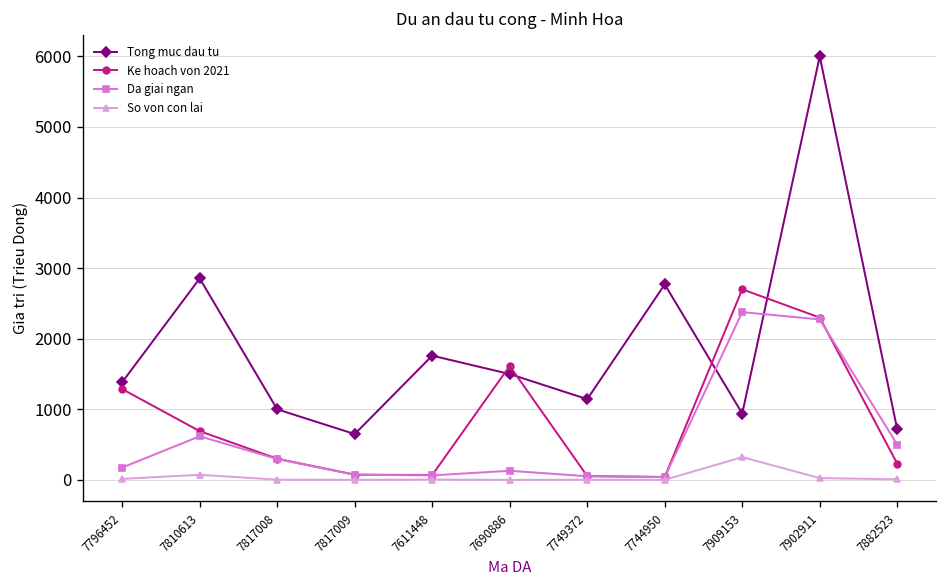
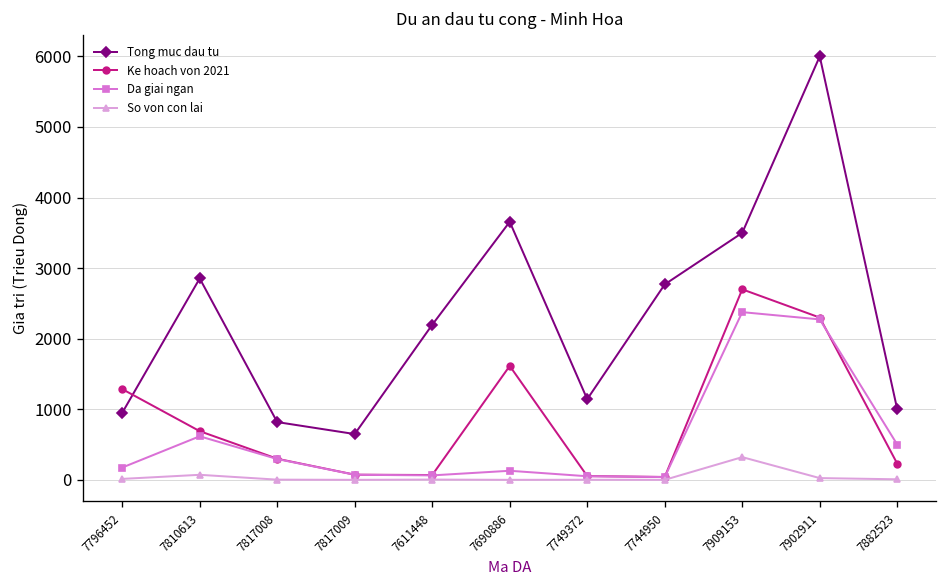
Tong muc dau tu, 7796452: 1400 -> 1000
Tong muc dau tu, 7817008: 1000 -> 800
Tong muc dau tu, 7611448: 1800 -> 2200
Tong muc dau tu, 7690886: 1500 -> 3700
Tong muc dau tu, 7909153: 900 -> 3500
Tong muc dau tu, 7882523: 700 -> 1000
